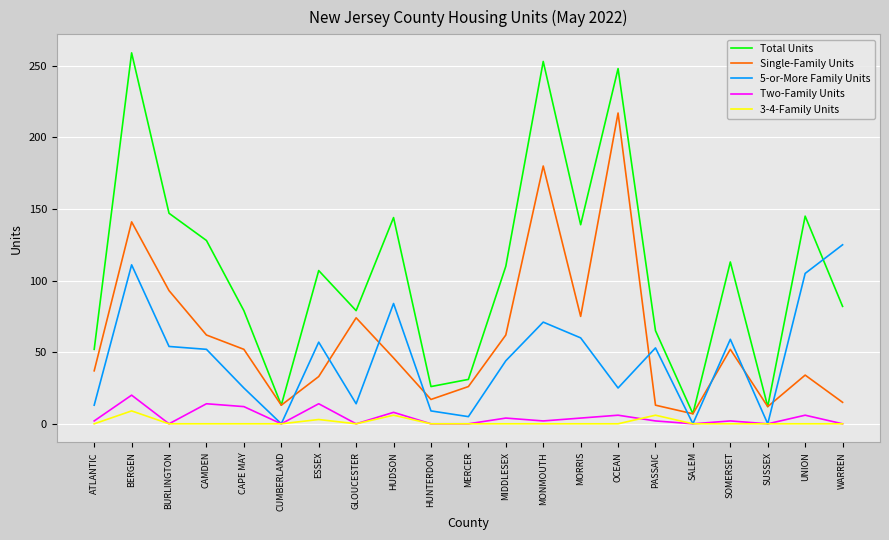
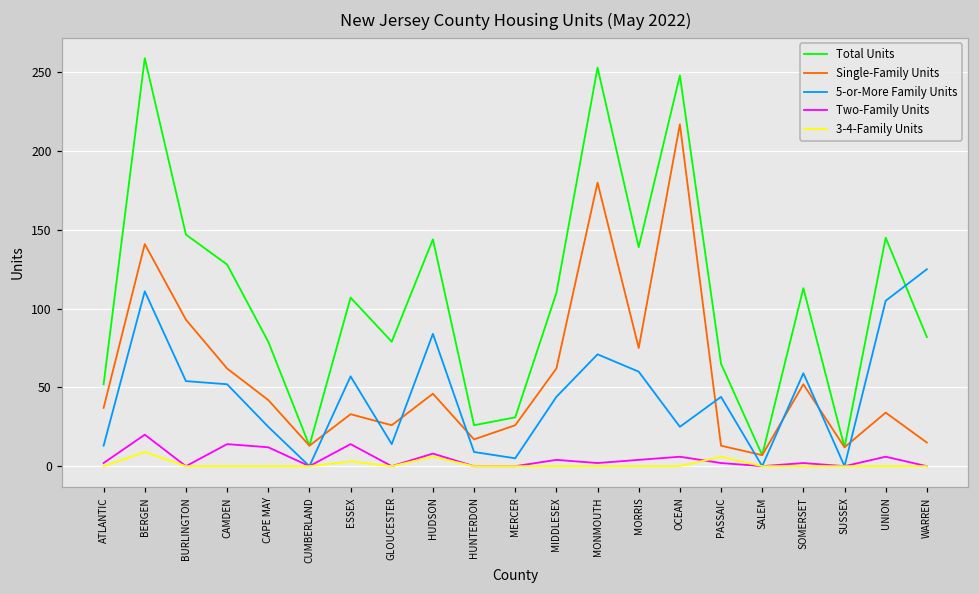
Single-Family Units, CAPE MAY: 52 -> 42
Single-Family Units, GLOUCESTER: 74 -> 26
5-or-More Family Units, PASSAIC: 53 -> 44
